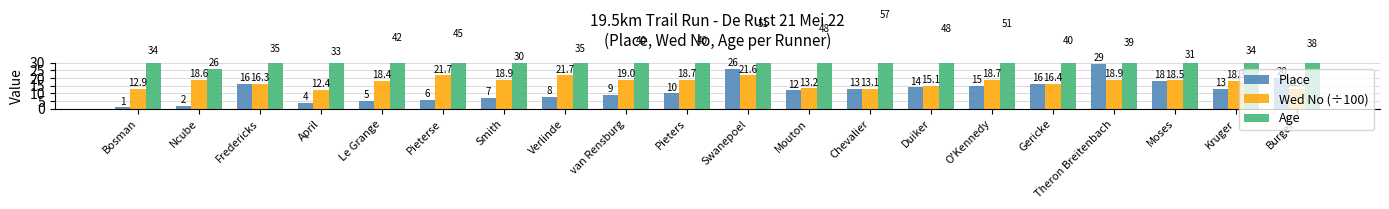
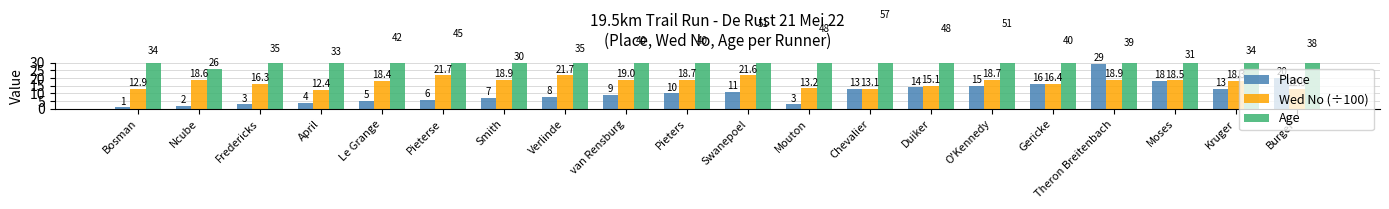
Place, Fredericks: 16 -> 3
Place, Swanepoel: 26 -> 11
Place, Mouton: 12 -> 3
